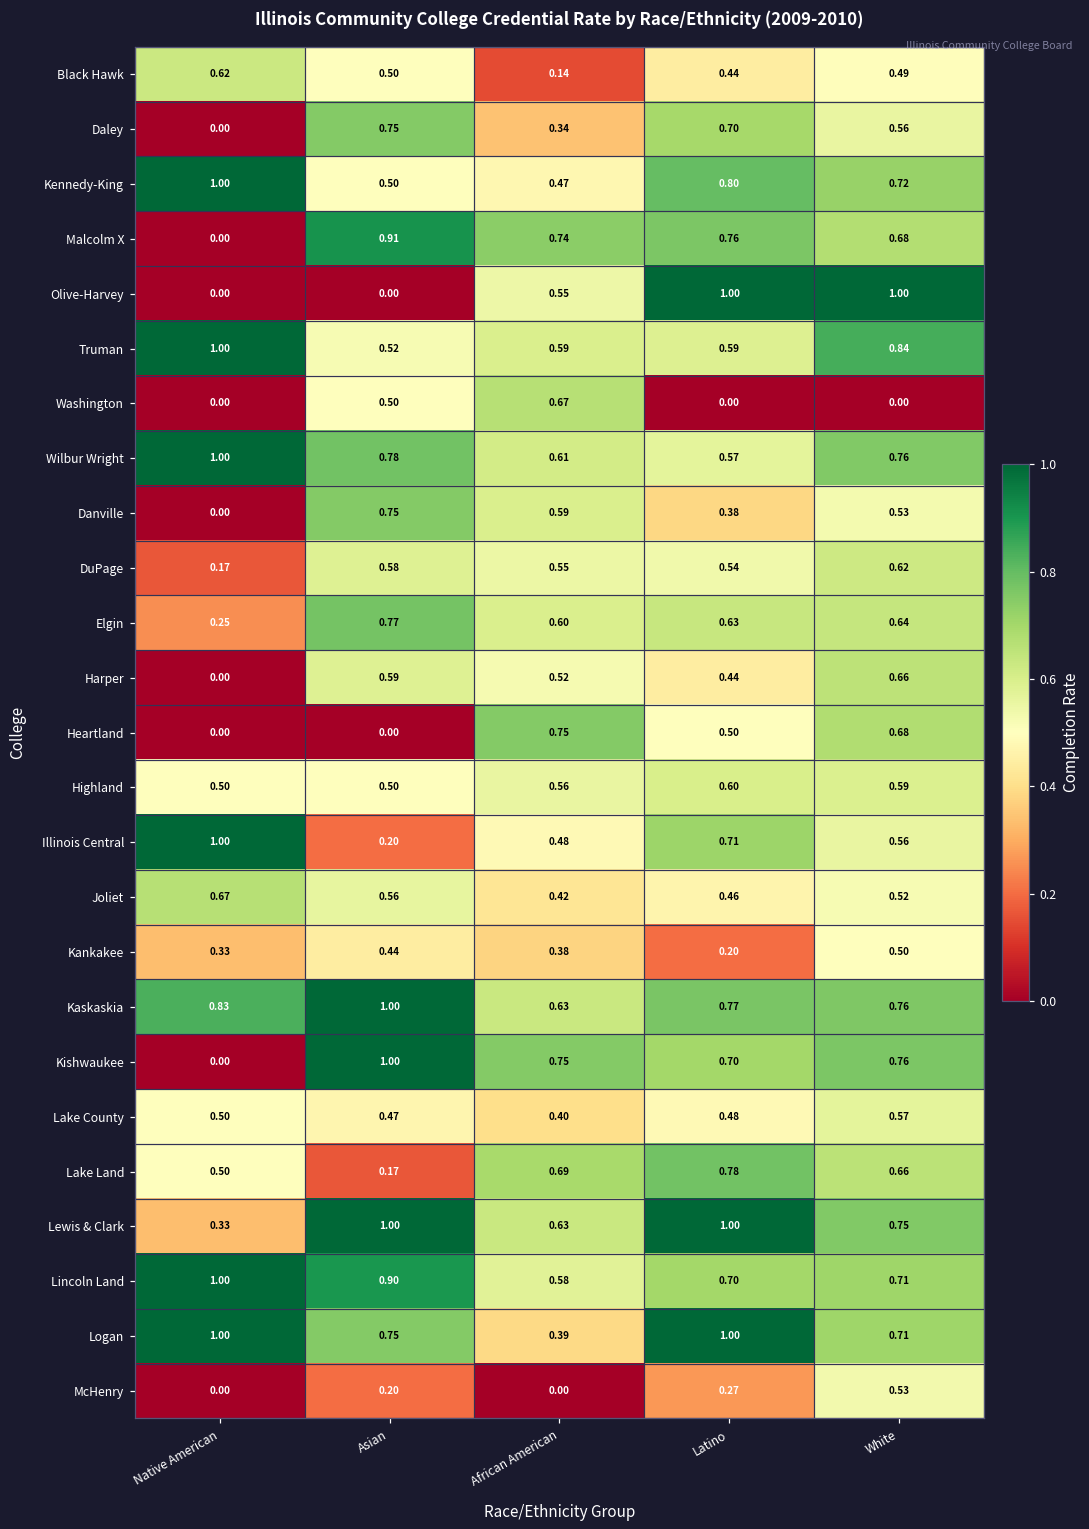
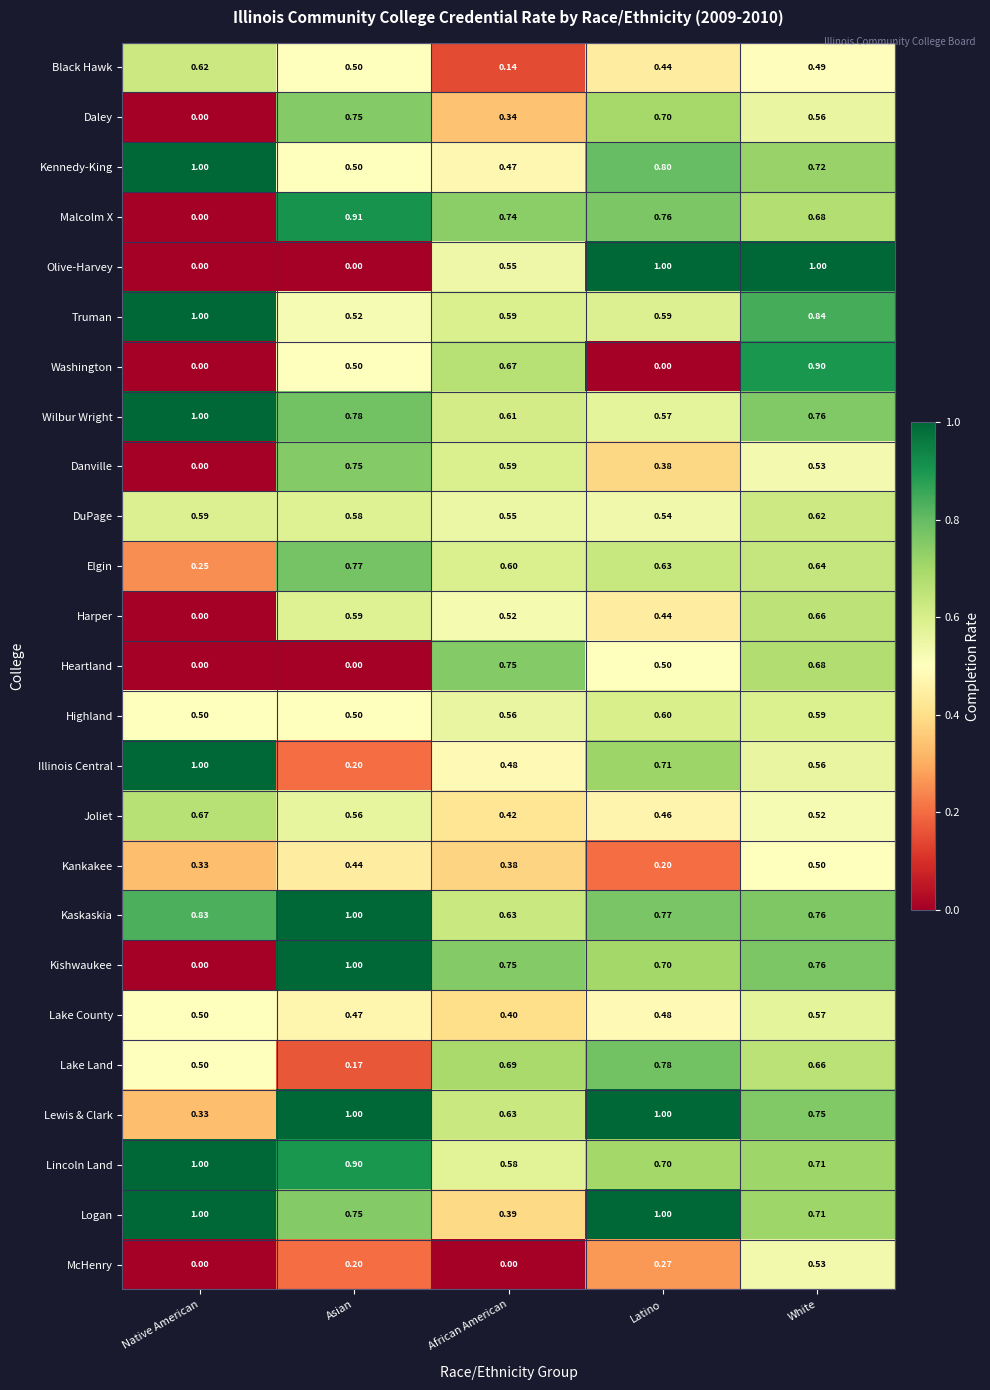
Washington, White: 0.00 -> 0.90
DuPage, Native American: 0.17 -> 0.59
